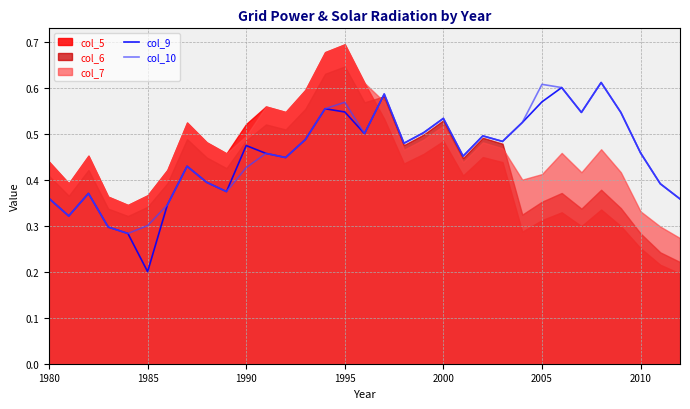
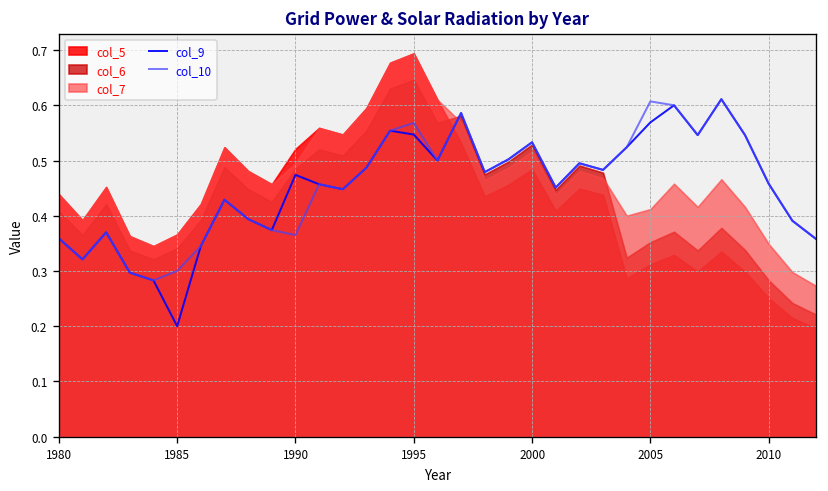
col_10, 1990: 0.43 -> 0.37
col_7, 2010: 0.33 -> 0.35
